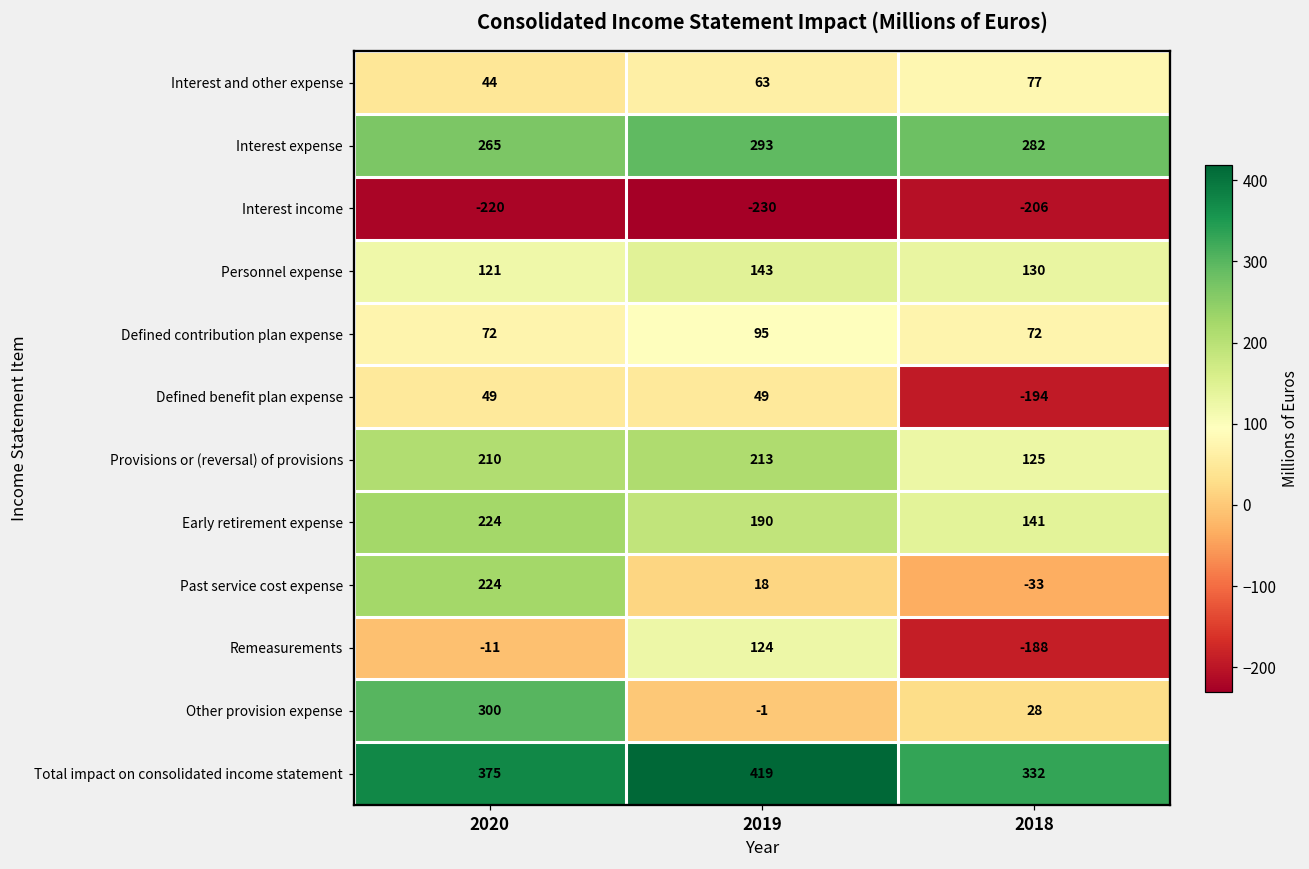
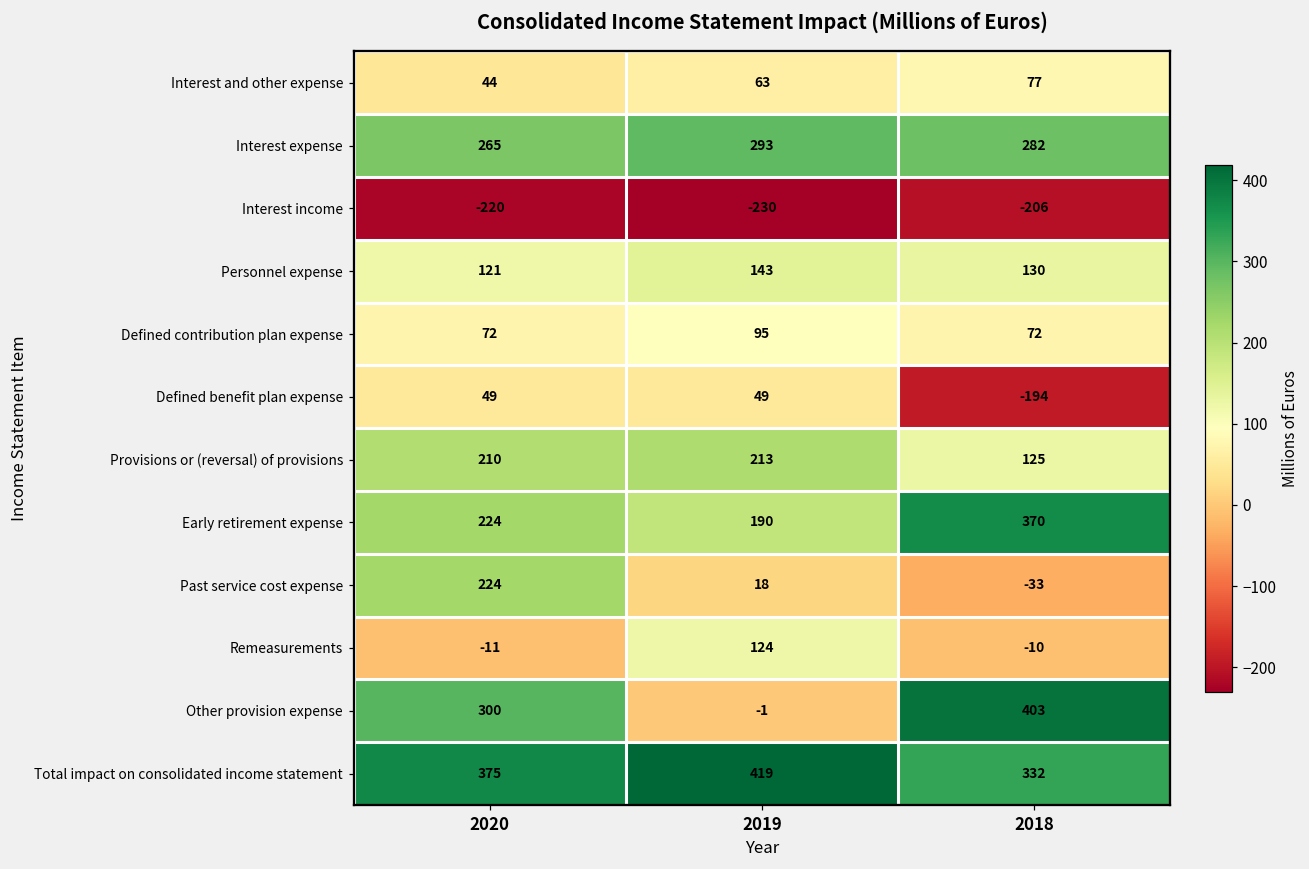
Early retirement expense, 2018: 141 -> 370
Remeasurements, 2018: -188 -> -10
Other provision expense, 2018: 28 -> 403
